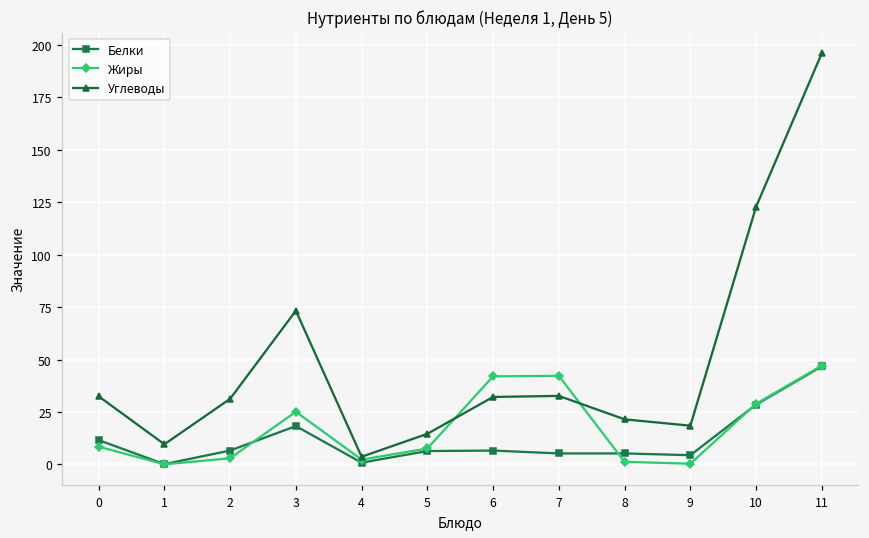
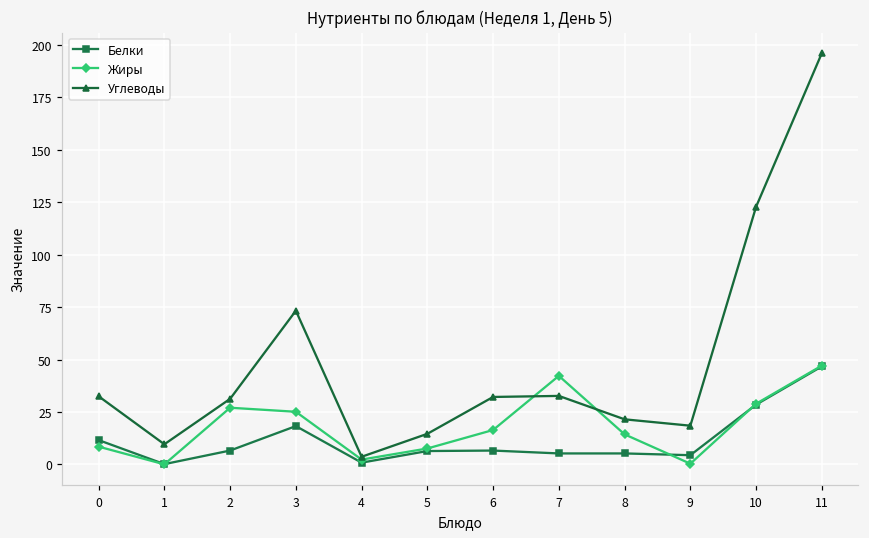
Жиры, 2: 3 -> 27
Жиры, 6: 42 -> 16
Жиры, 8: 1 -> 14
